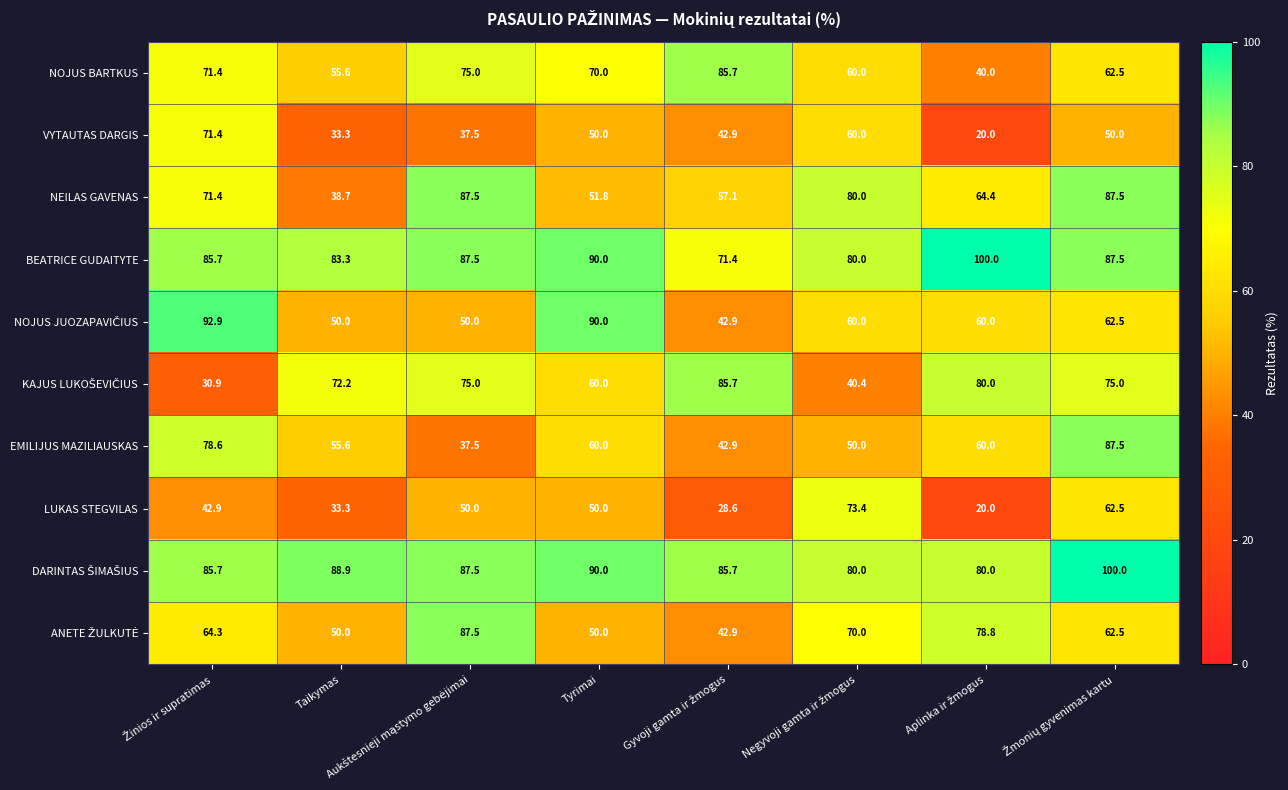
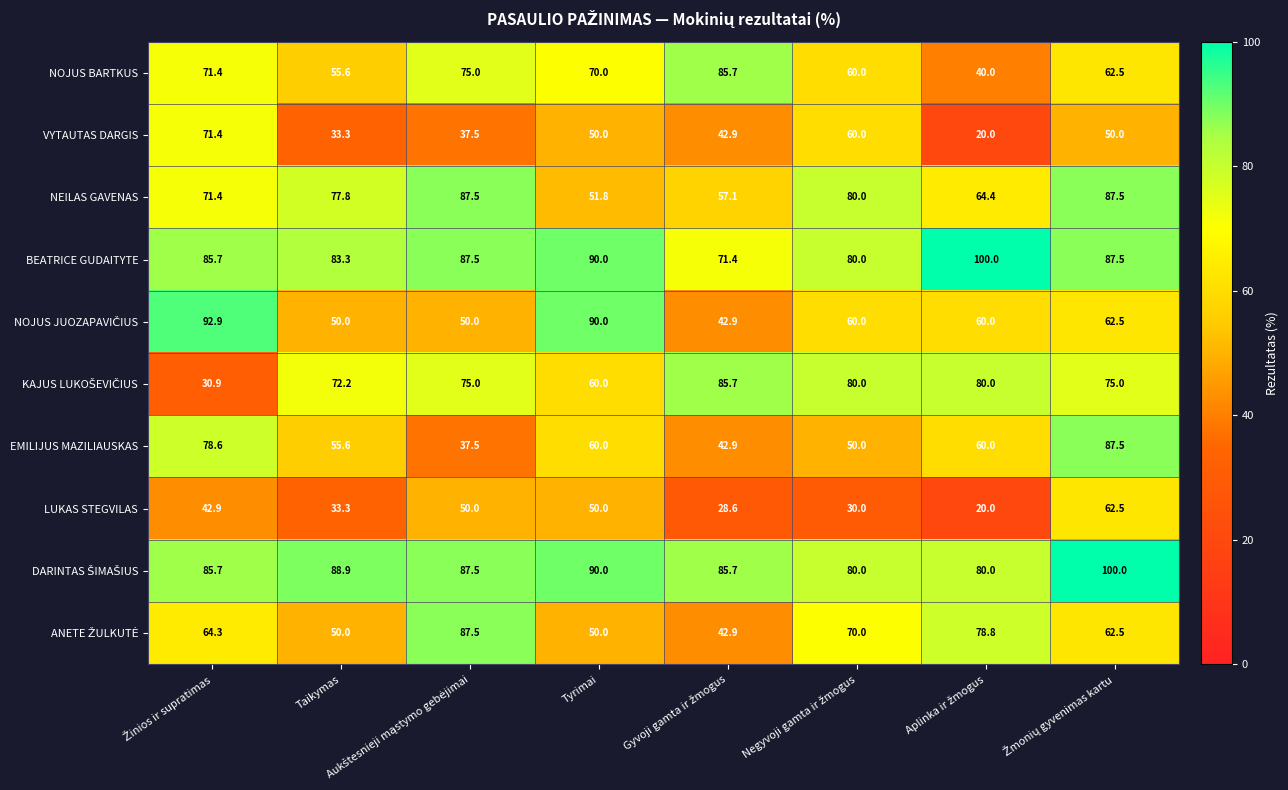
NEILAS GAVENAS, Taikymas: 38.7 -> 77.8
KAJUS LUKOŠEVIČIUS, Negyvoji gamta ir žmogus: 40.4 -> 80.0
LUKAS STEGVILAS, Negyvoji gamta ir žmogus: 73.4 -> 30.0
